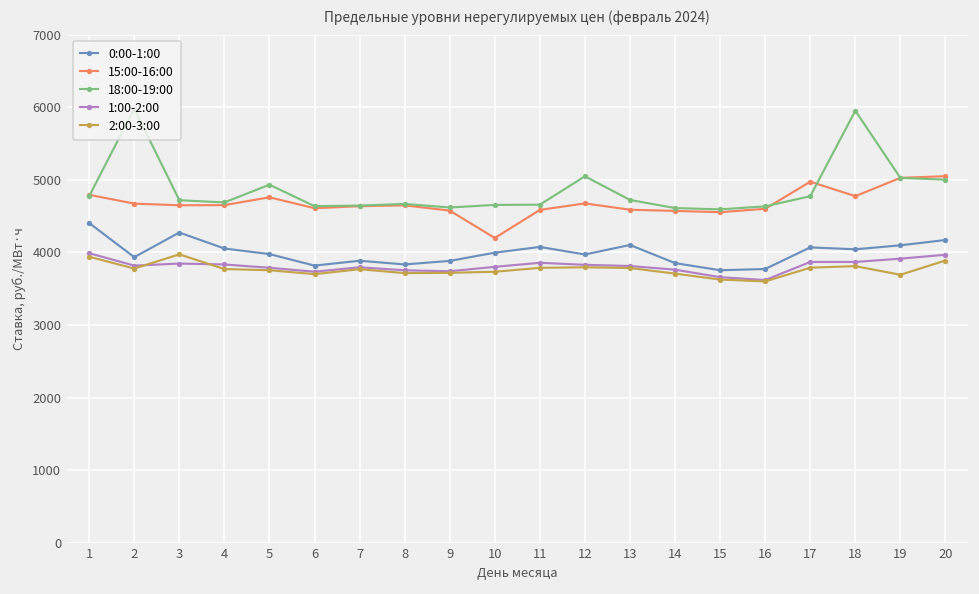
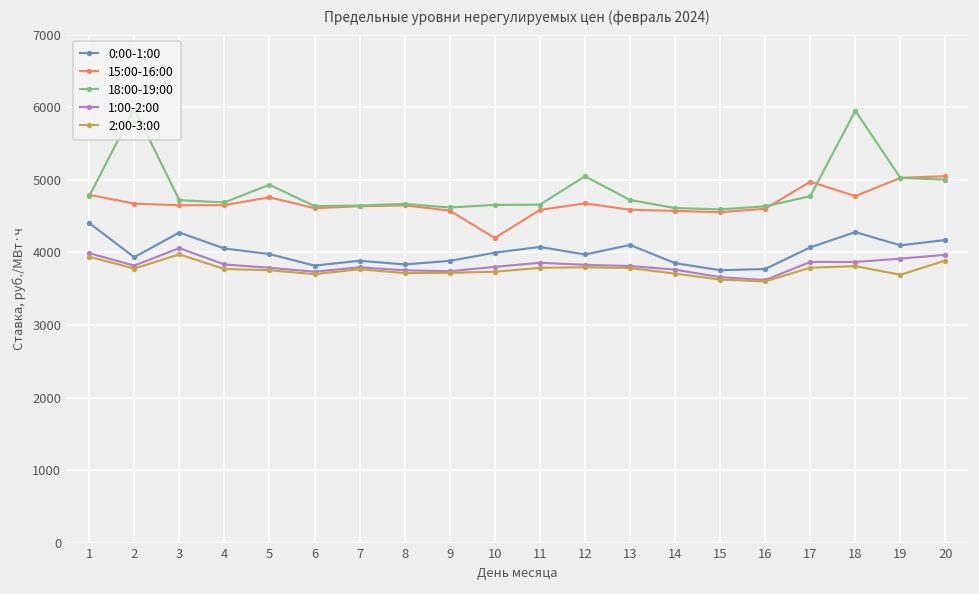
1:00-2:00, 3: 3800 -> 4100
0:00-1:00, 18: 4000 -> 4300
